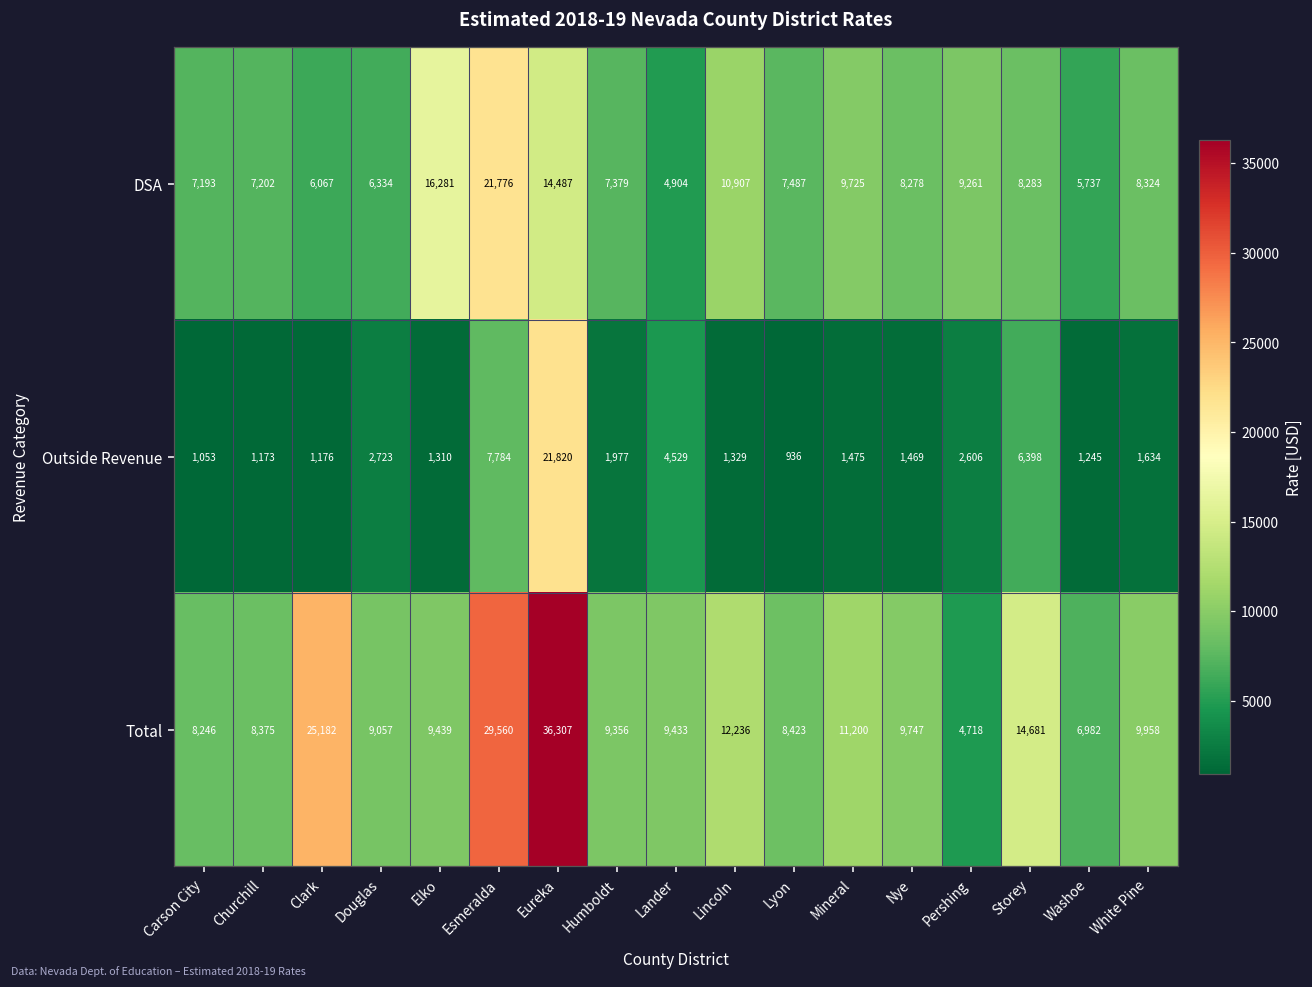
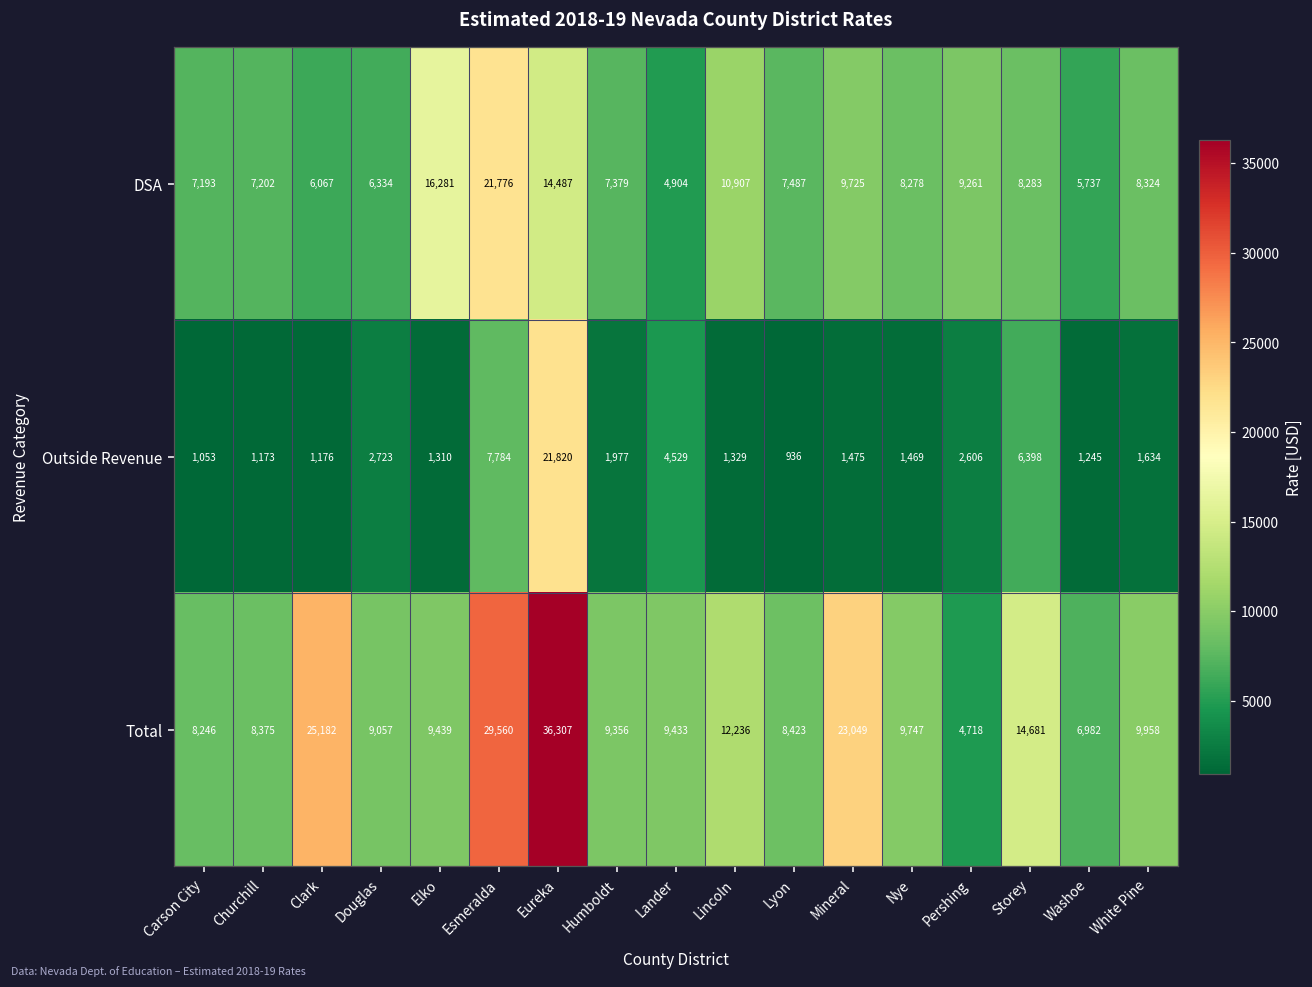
Total, Mineral: 11,200 -> 23,049
